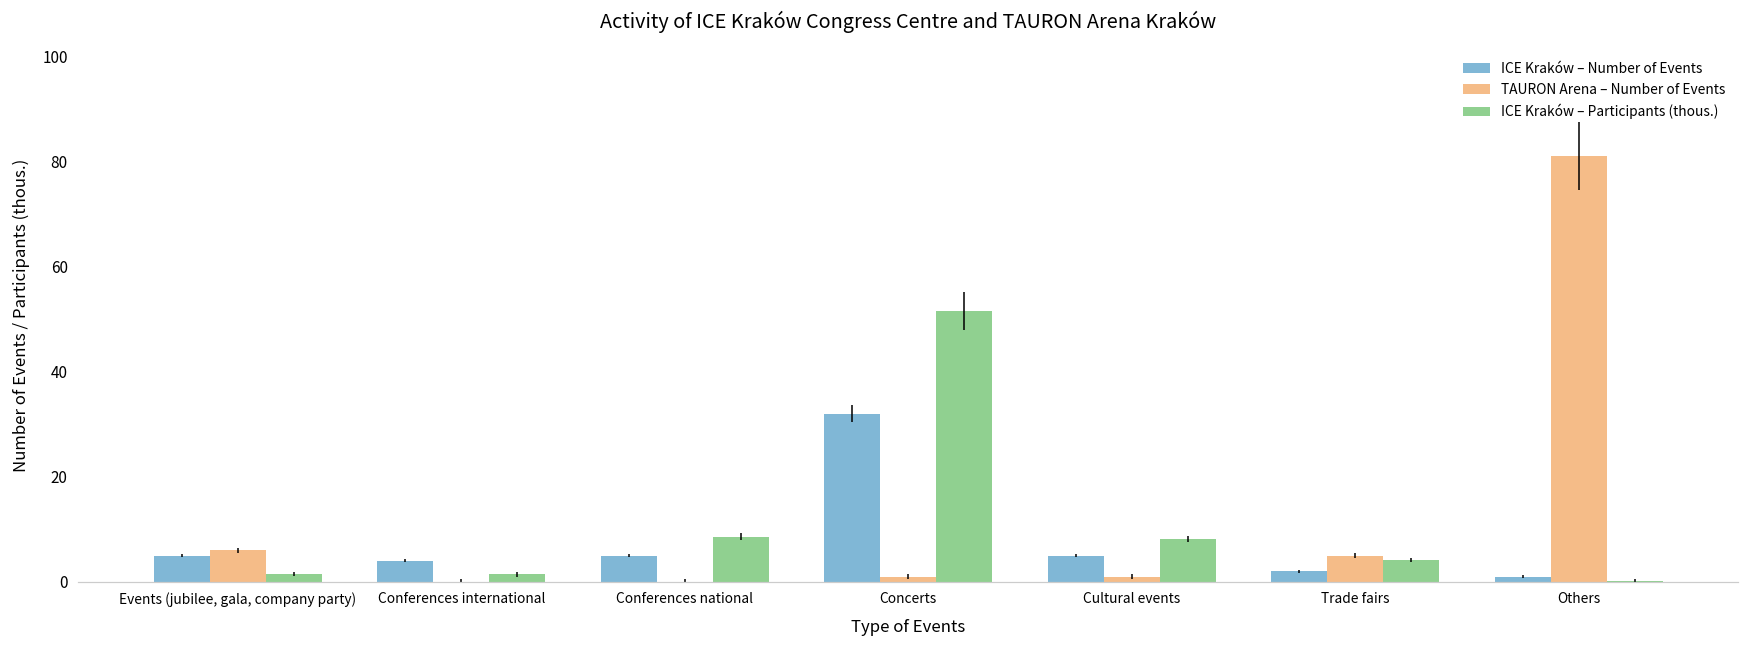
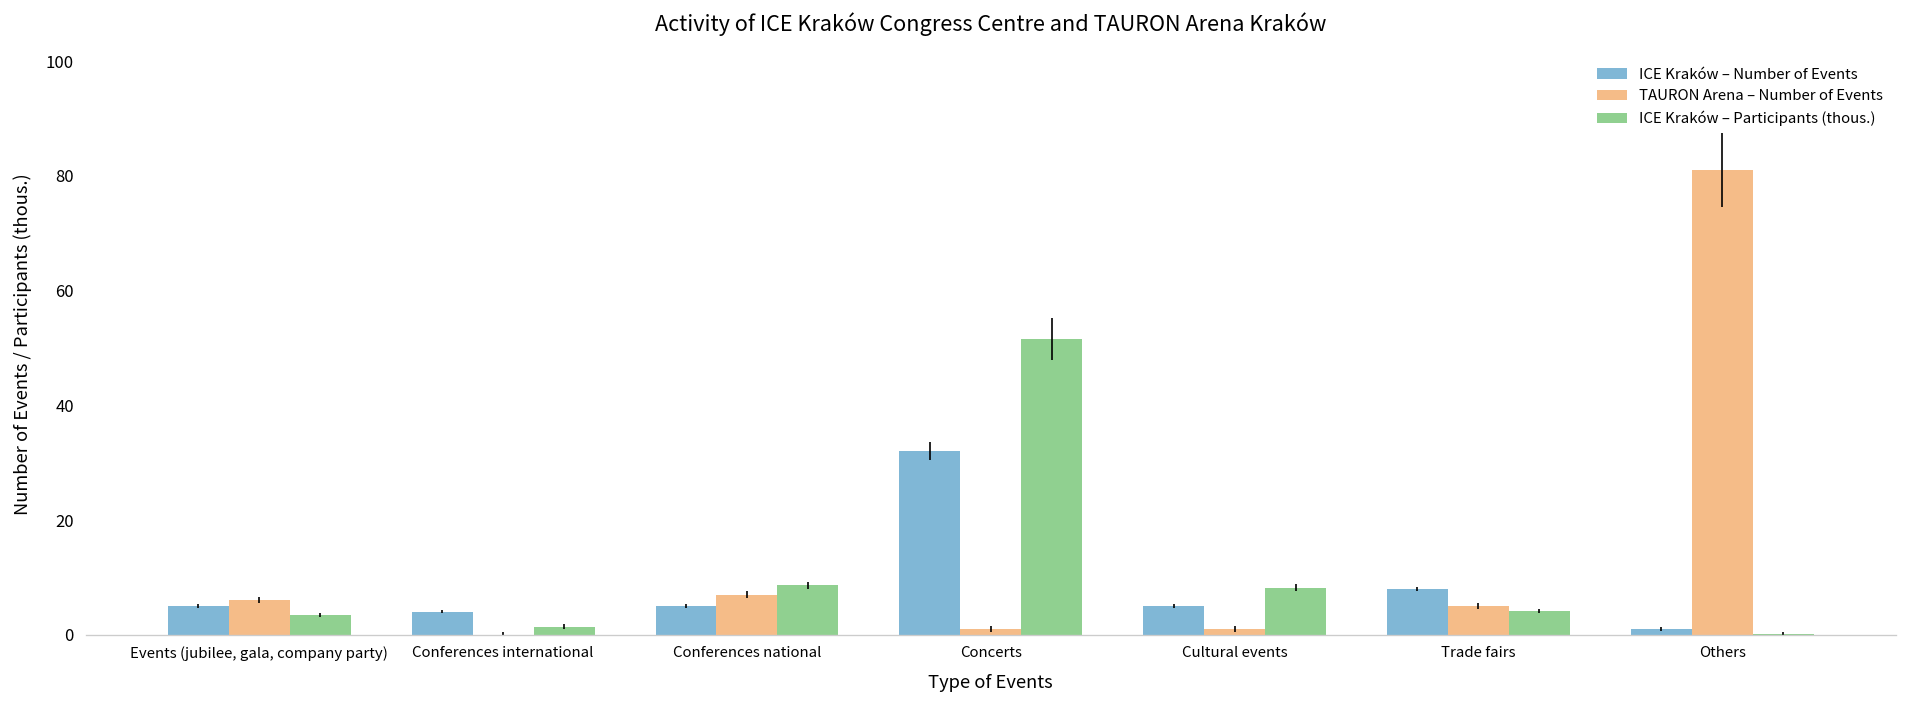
ICE Kraków – Participants (thous.), Events (jubilee, gala, company party): 2 -> 3
TAURON Arena – Number of Events, Conferences national: 0 -> 7
ICE Kraków – Number of Events, Trade fairs: 2 -> 8
